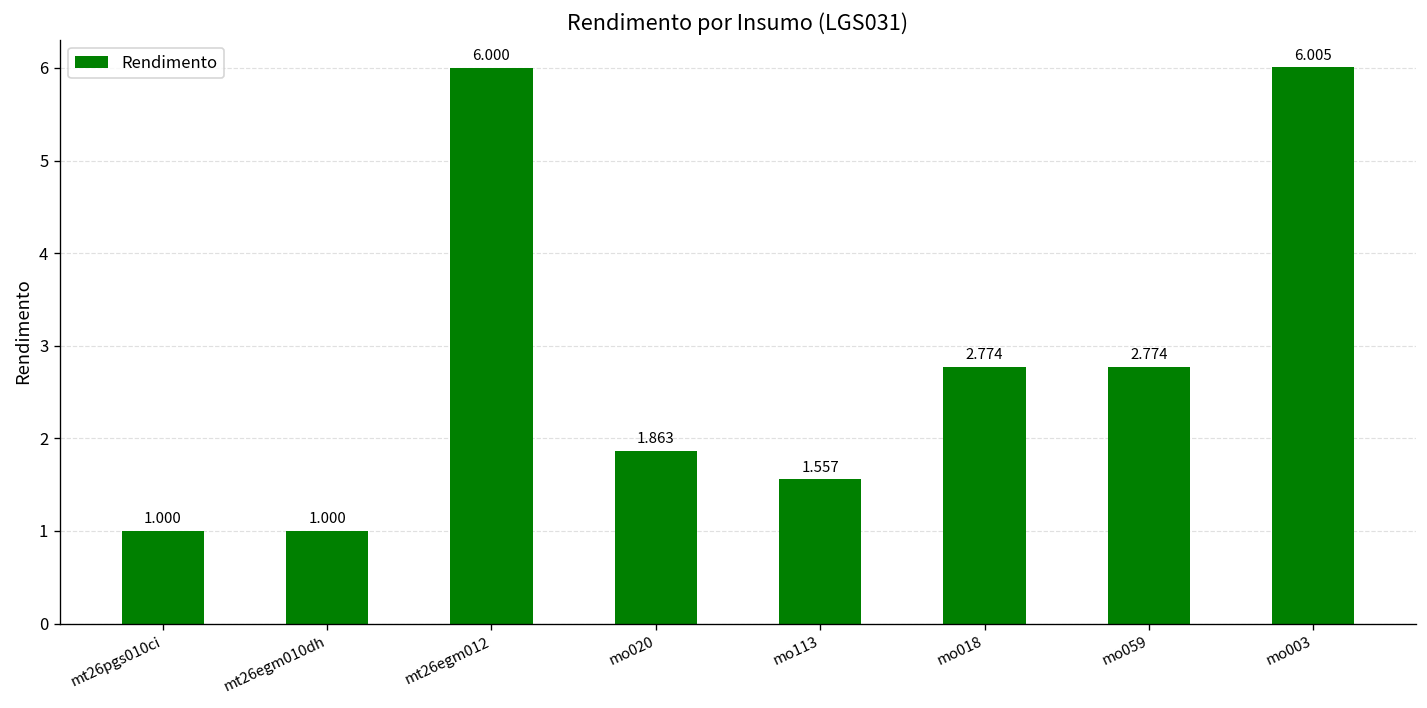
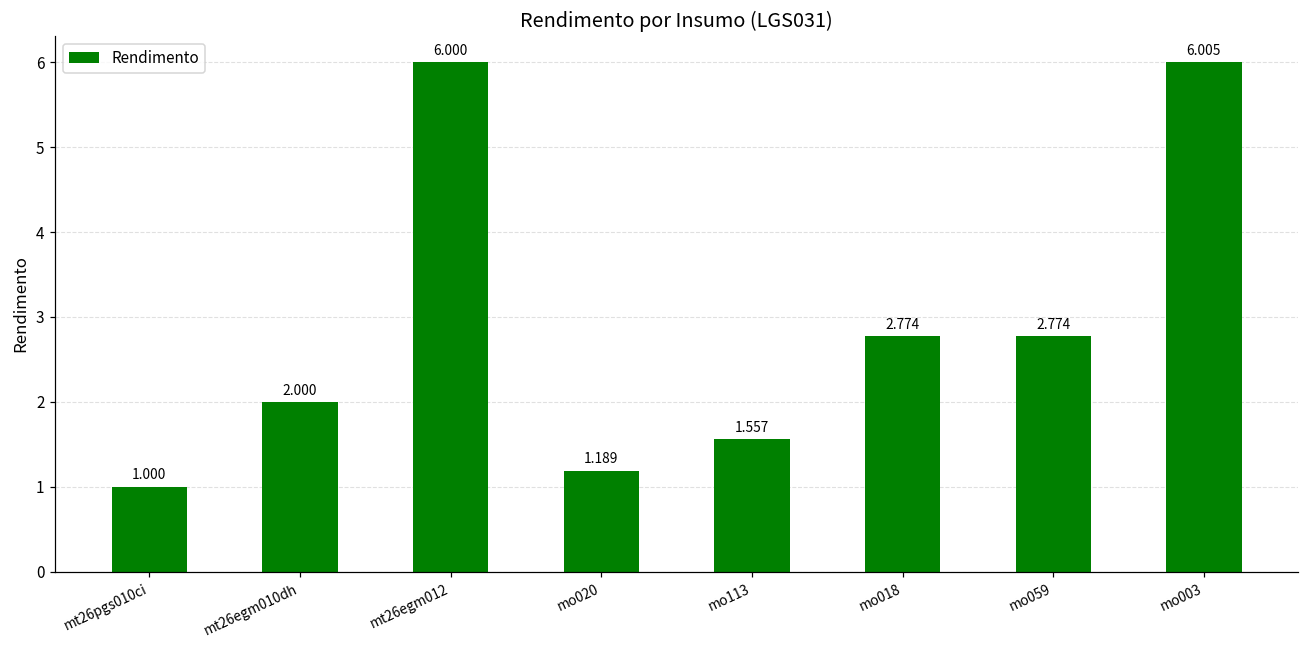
mt26egm010dh: 1.000 -> 2.000
mo020: 1.863 -> 1.189
